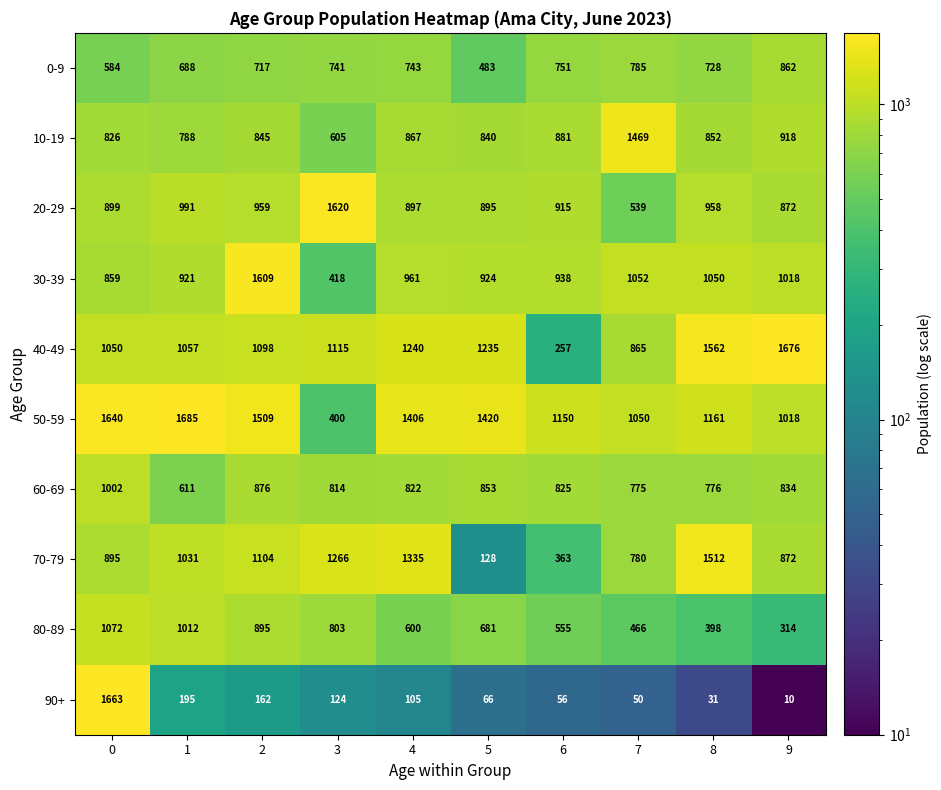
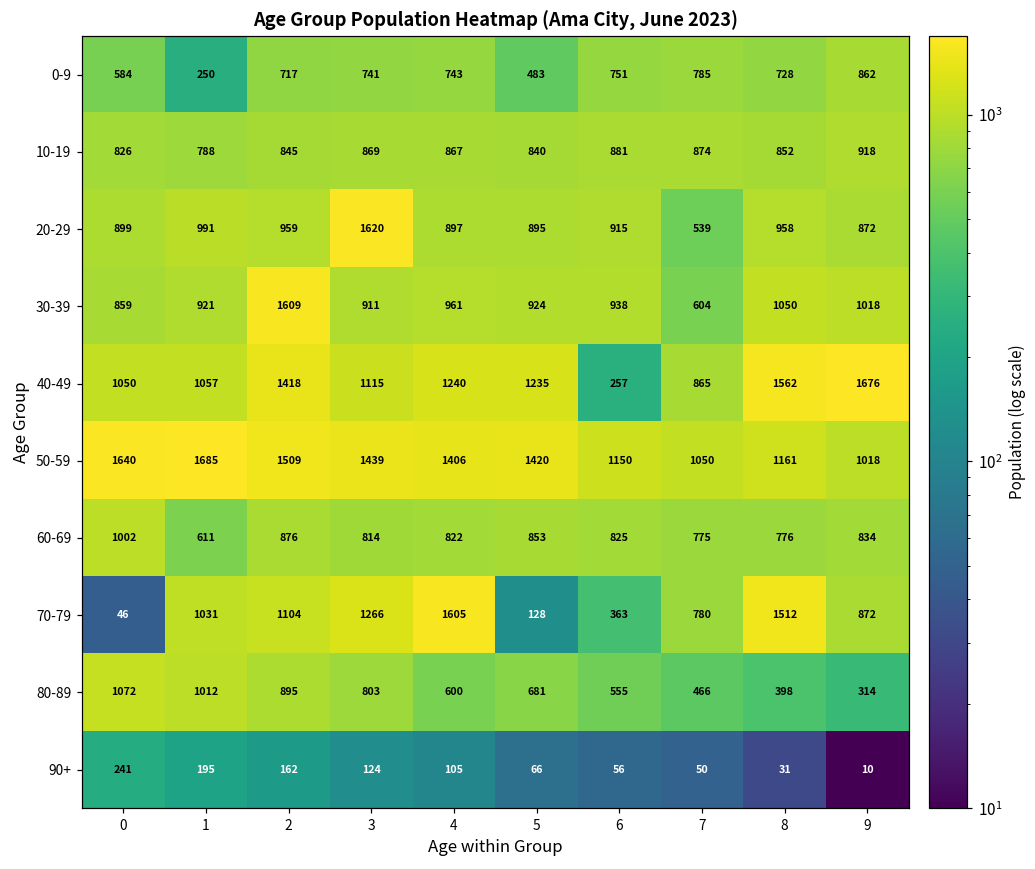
0-9, 1: 688 -> 250
10-19, 3: 605 -> 869
10-19, 7: 1469 -> 874
30-39, 3: 418 -> 911
30-39, 7: 1052 -> 604
40-49, 2: 1098 -> 1418
50-59, 3: 400 -> 1439
70-79, 0: 895 -> 46
70-79, 4: 1335 -> 1605
90+, 0: 1663 -> 241
